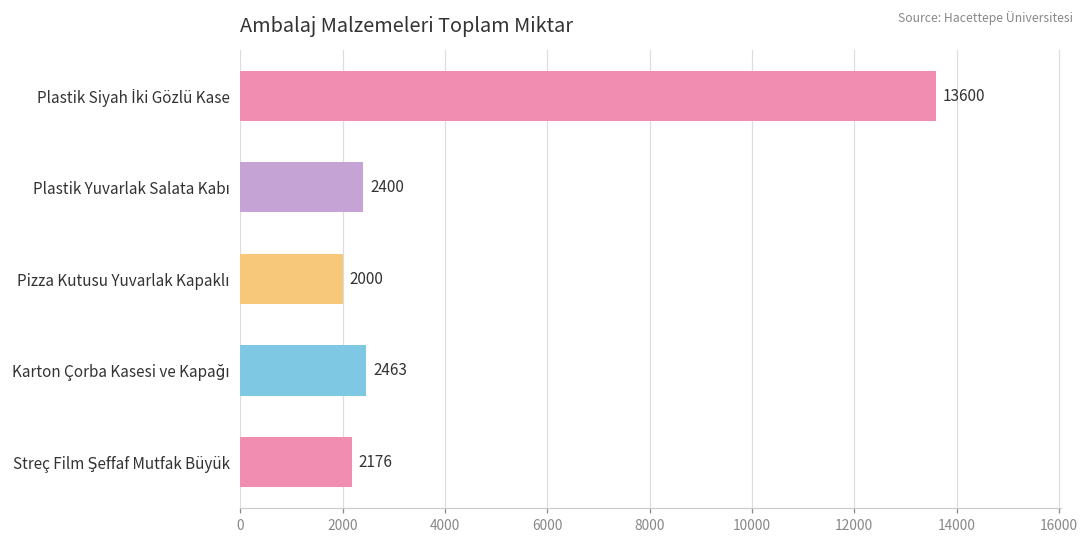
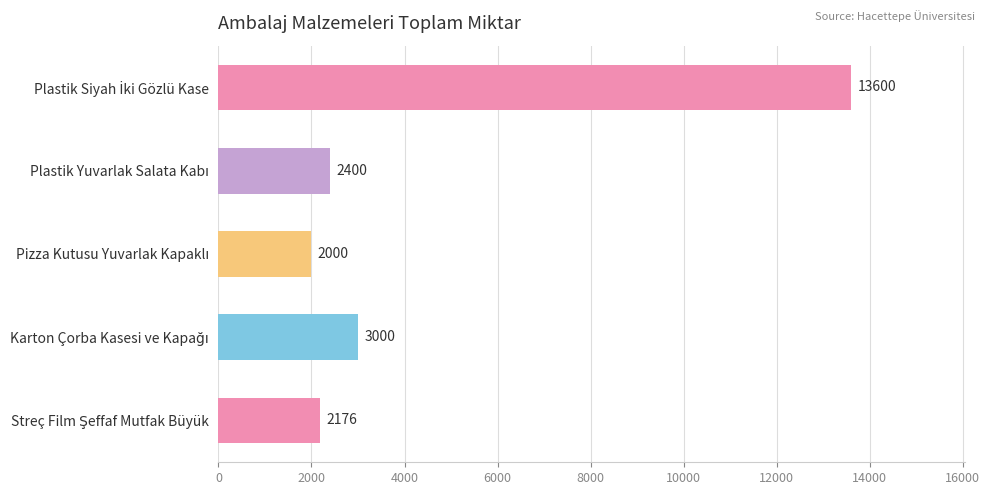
Karton Çorba Kasesi ve Kapağı: 2463 -> 3000
